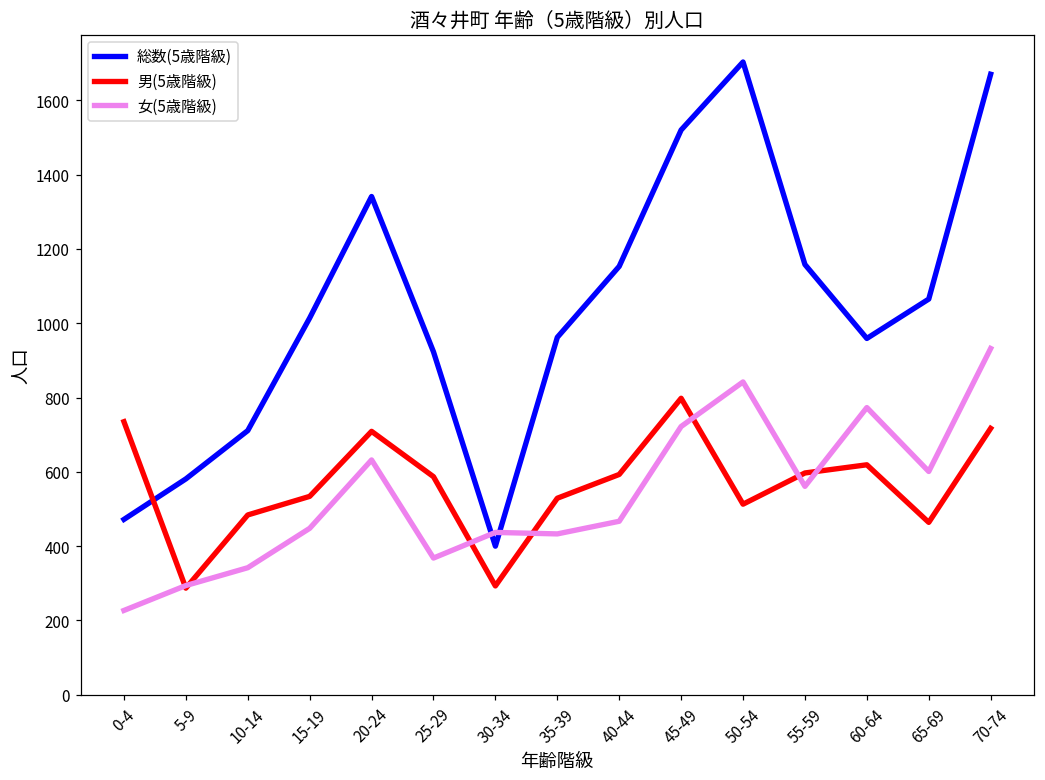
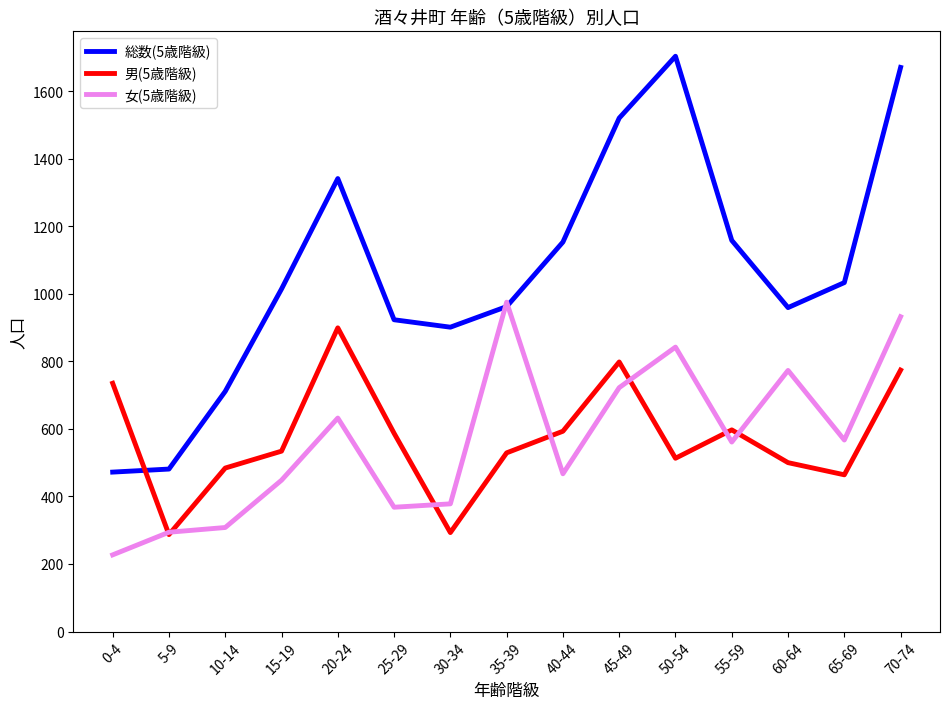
総数(5歳階級), 5-9: 580 -> 480
女(5歳階級), 10-14: 340 -> 310
男(5歳階級), 20-24: 710 -> 900
総数(5歳階級), 30-34: 400 -> 900
女(5歳階級), 30-34: 440 -> 380
女(5歳階級), 35-39: 430 -> 980
男(5歳階級), 60-64: 620 -> 500
総数(5歳階級), 65-69: 1070 -> 1030
女(5歳階級), 65-69: 600 -> 570
男(5歳階級), 70-74: 720 -> 770
